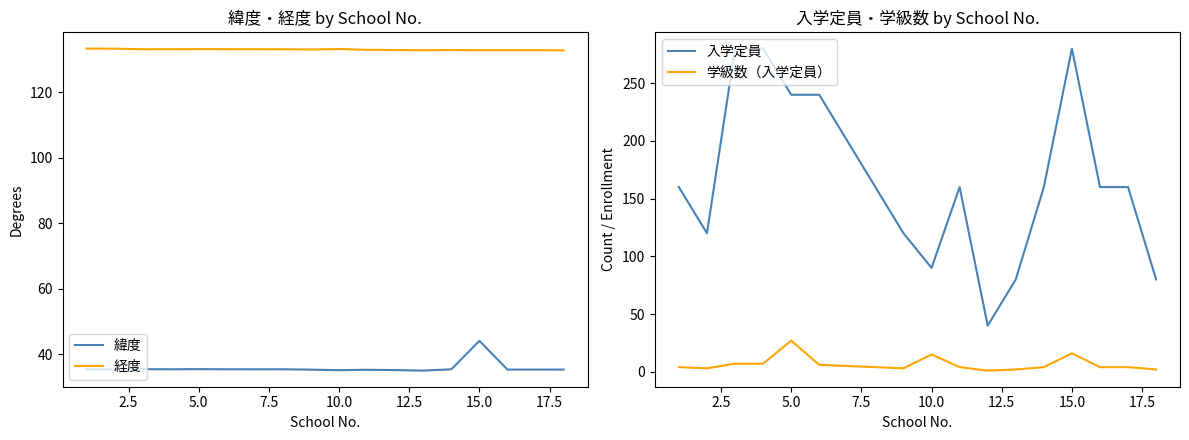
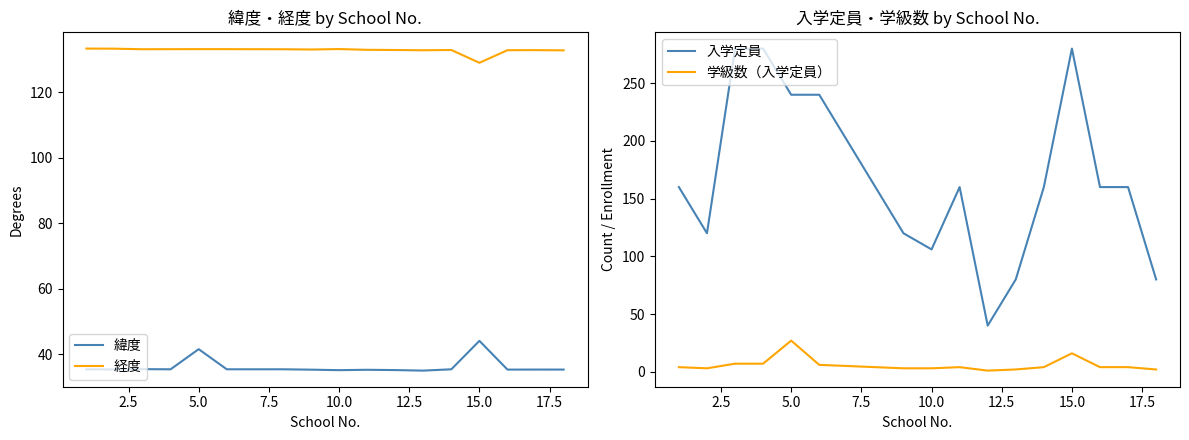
緯度・経度 by School No., 緯度, 5.0: 35 -> 42
緯度・経度 by School No., 経度, 15.0: 133 -> 129
入学定員・学級数 by School No., 入学定員, 10.0: 90 -> 106
入学定員・学級数 by School No., 学級数（入学定員）, 10.0: 15 -> 3
